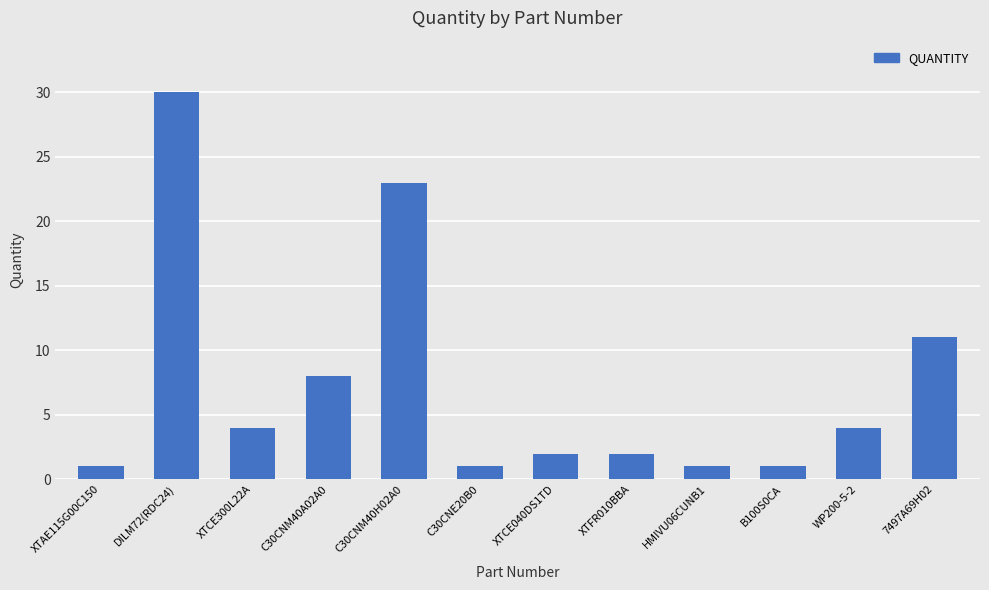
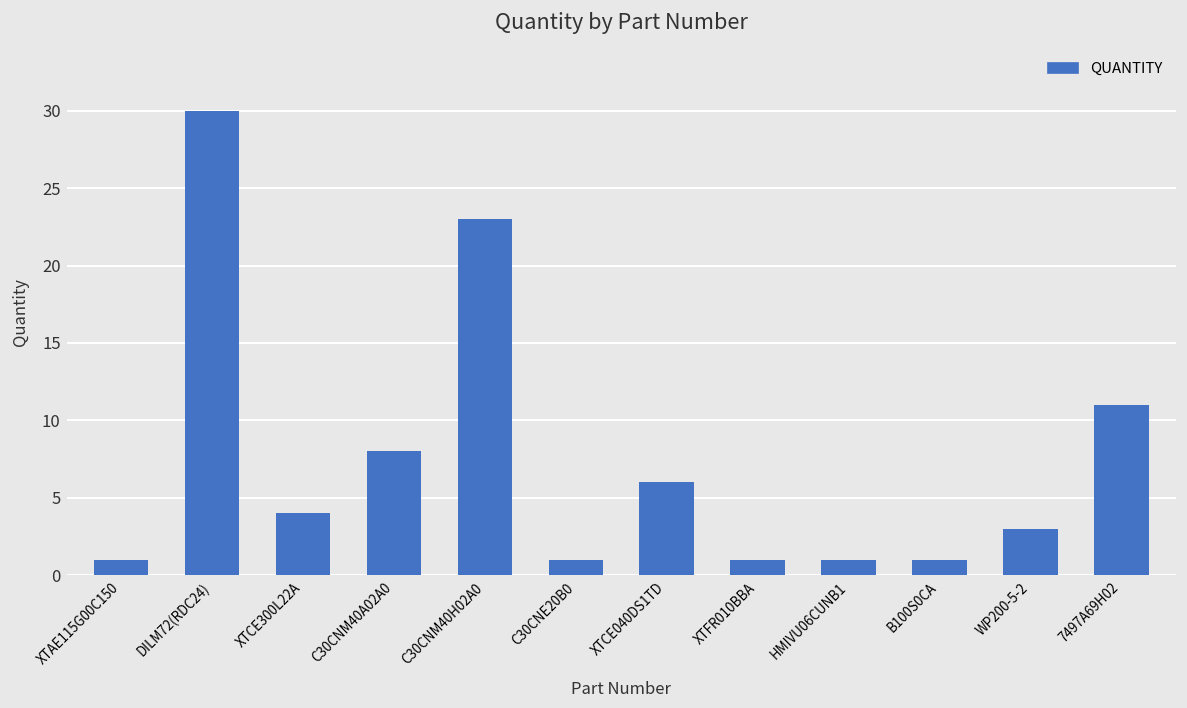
XTCE040DS1TD: 2 -> 6
XTFR010BBA: 2 -> 1
WP200-5-2: 4 -> 3
